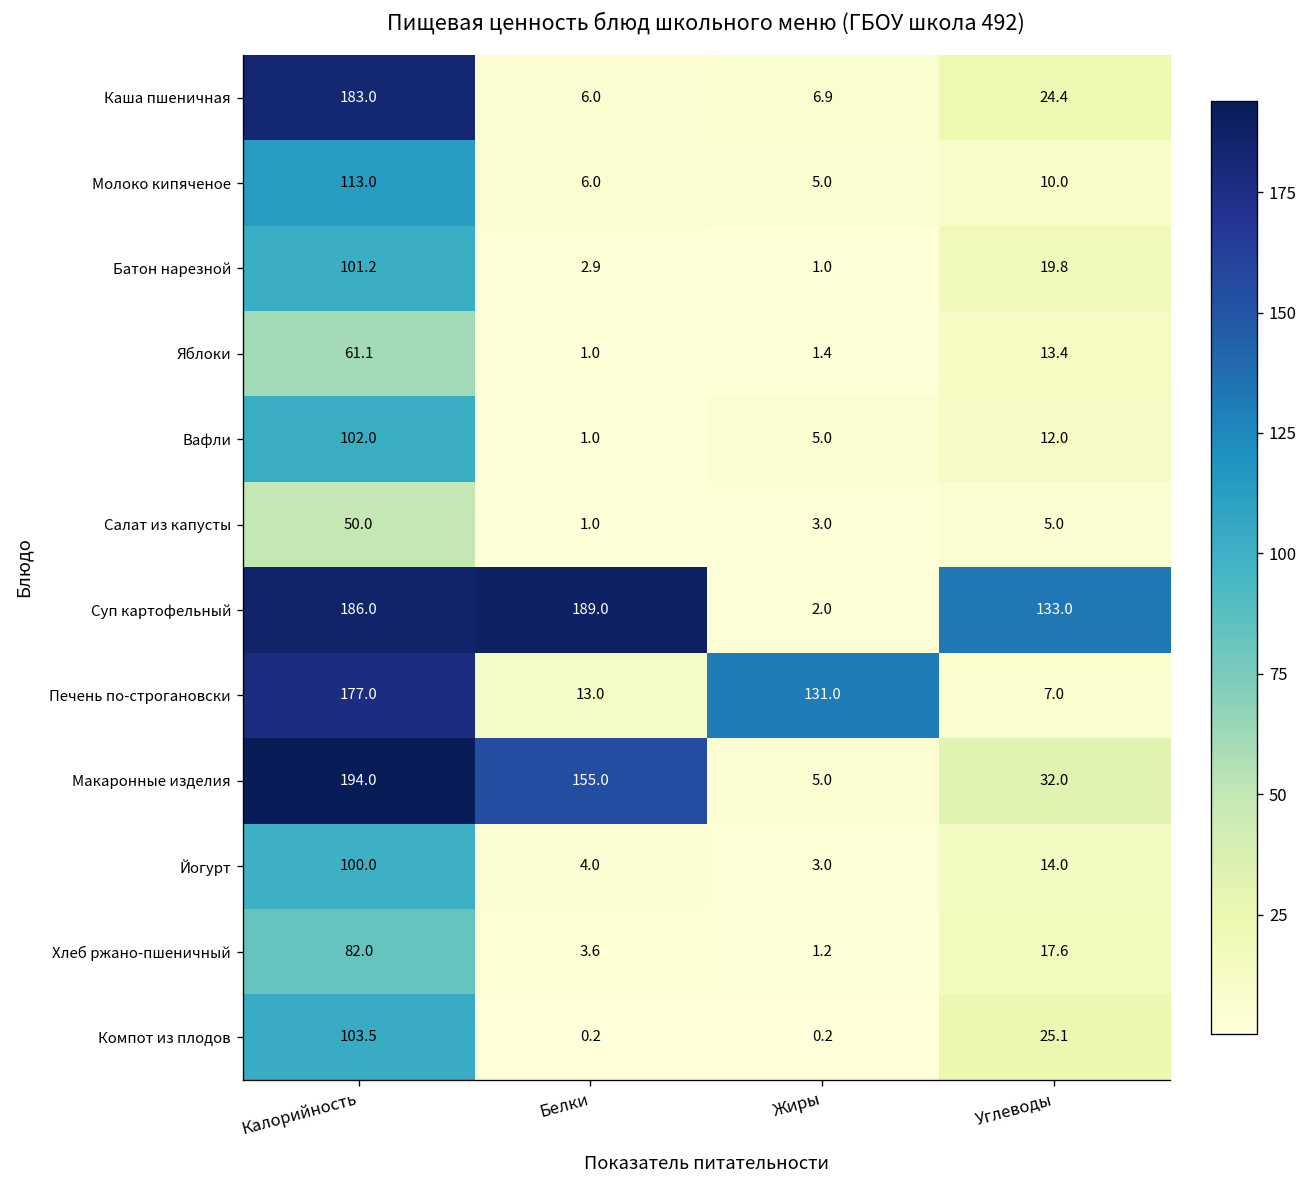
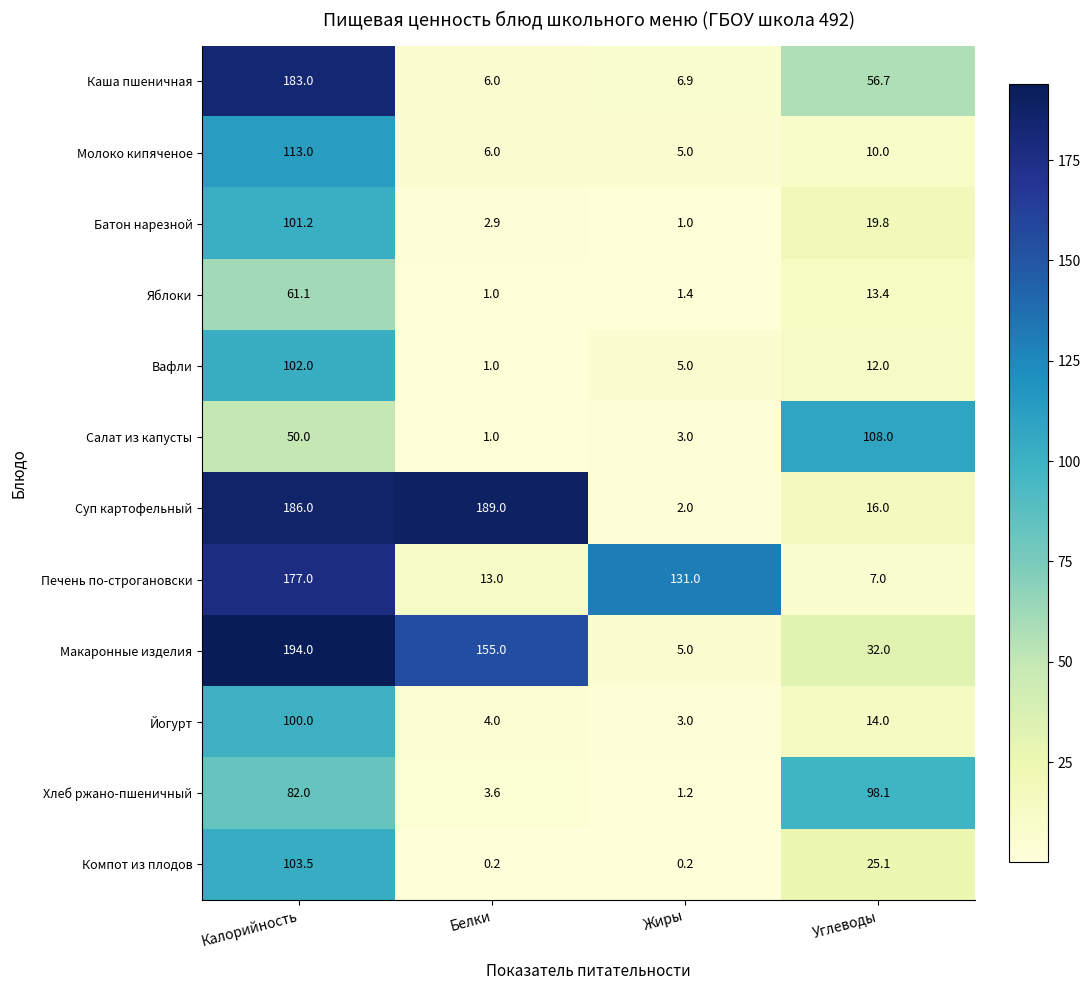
Каша пшеничная, Углеводы: 24.4 -> 56.7
Салат из капусты, Углеводы: 5.0 -> 108.0
Суп картофельный, Углеводы: 133.0 -> 16.0
Хлеб ржано-пшеничный, Углеводы: 17.6 -> 98.1
